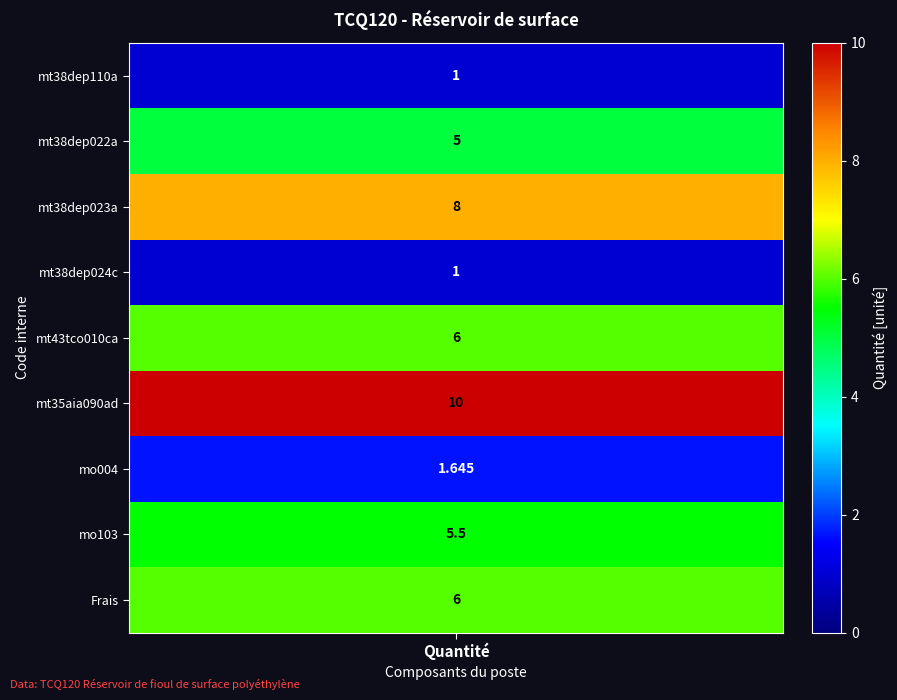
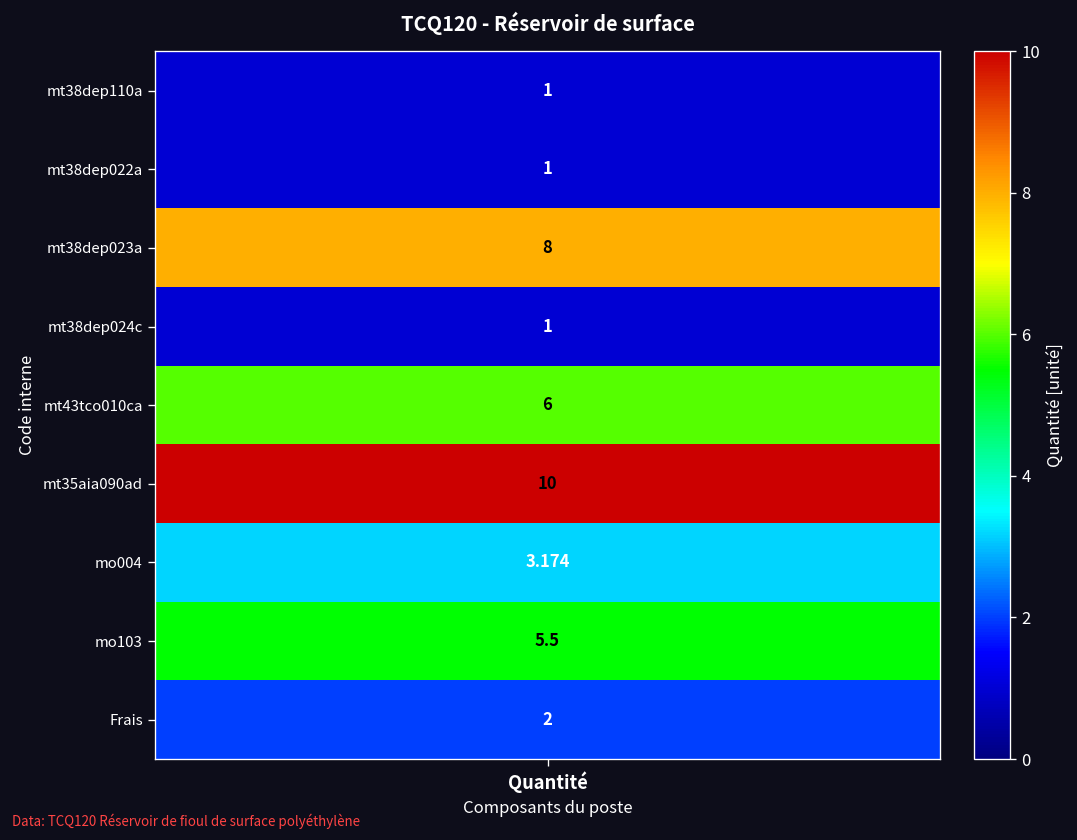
mt38dep022a, Quantité: 5 -> 1
mo004, Quantité: 1.645 -> 3.174
Frais, Quantité: 6 -> 2
